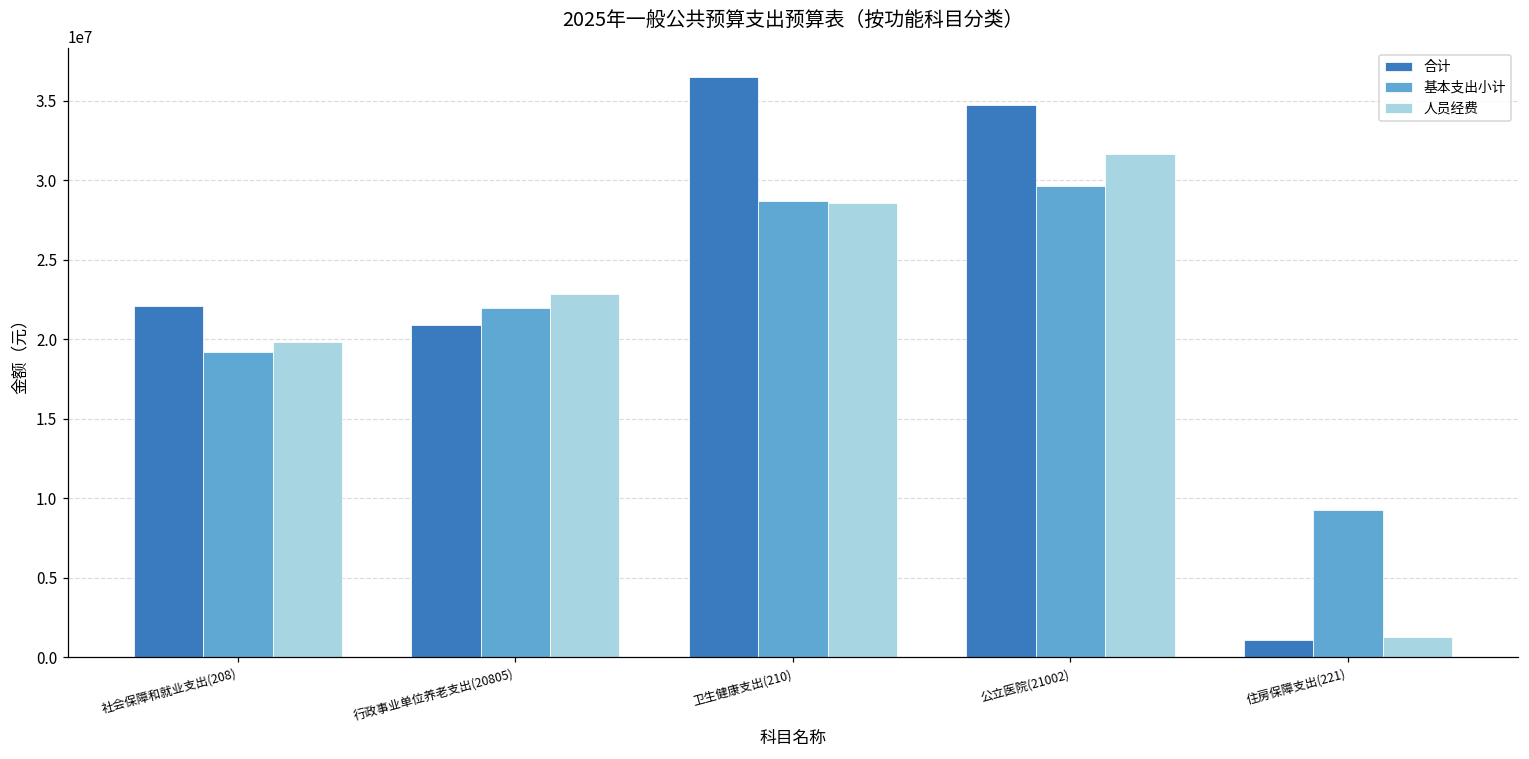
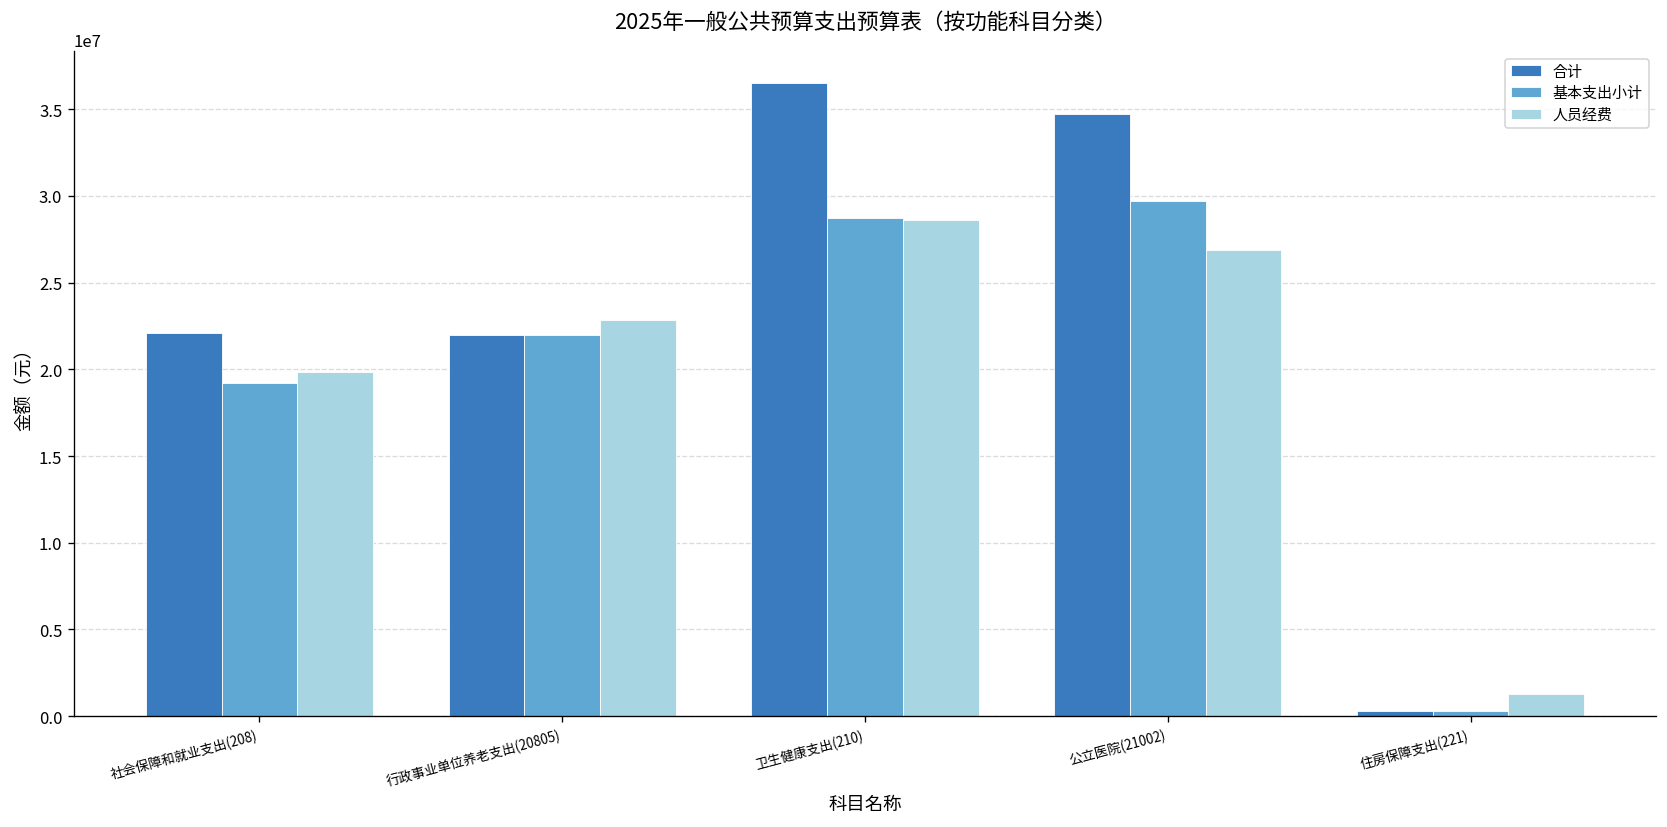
合计, 行政事业单位养老支出(20805): 20900000 -> 22000000
人员经费, 公立医院(21002): 31700000 -> 26900000
合计, 住房保障支出(221): 1100000 -> 300000
基本支出小计, 住房保障支出(221): 9300000 -> 300000
